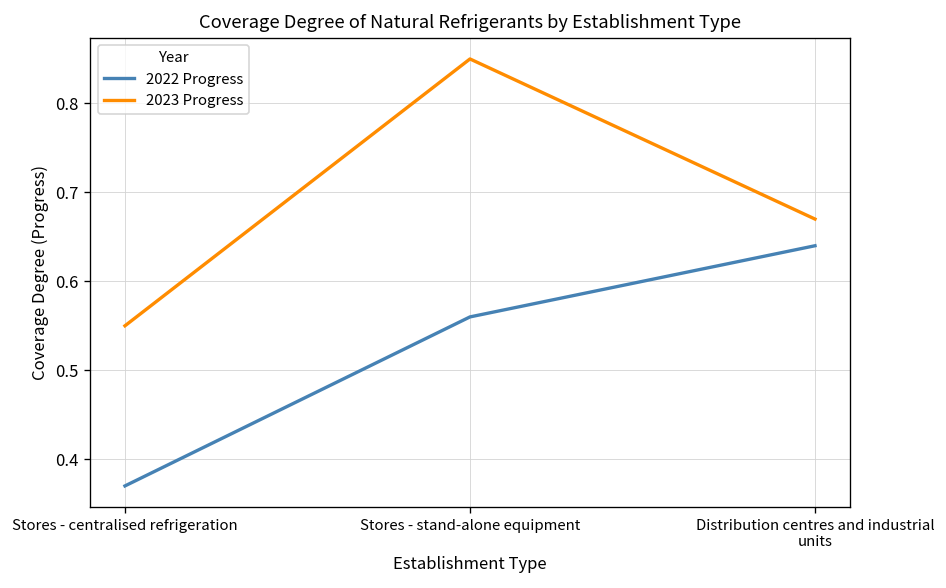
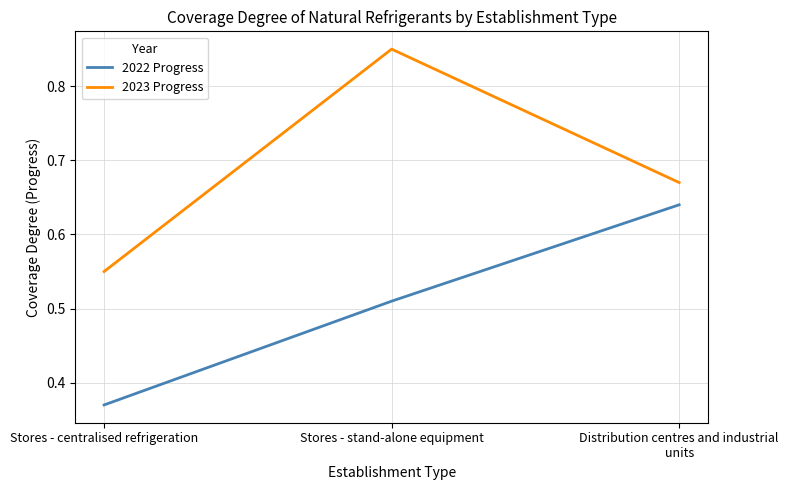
2022 Progress, Stores - stand-alone equipment: 0.56 -> 0.51
